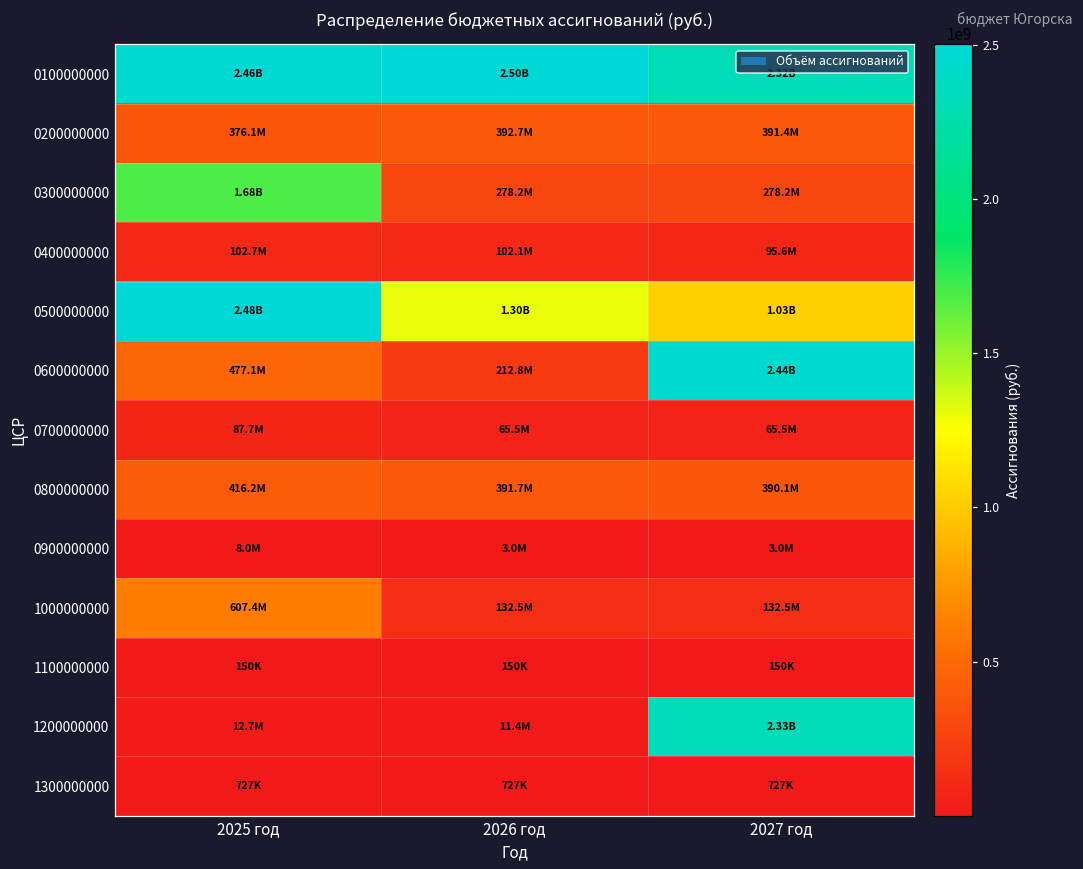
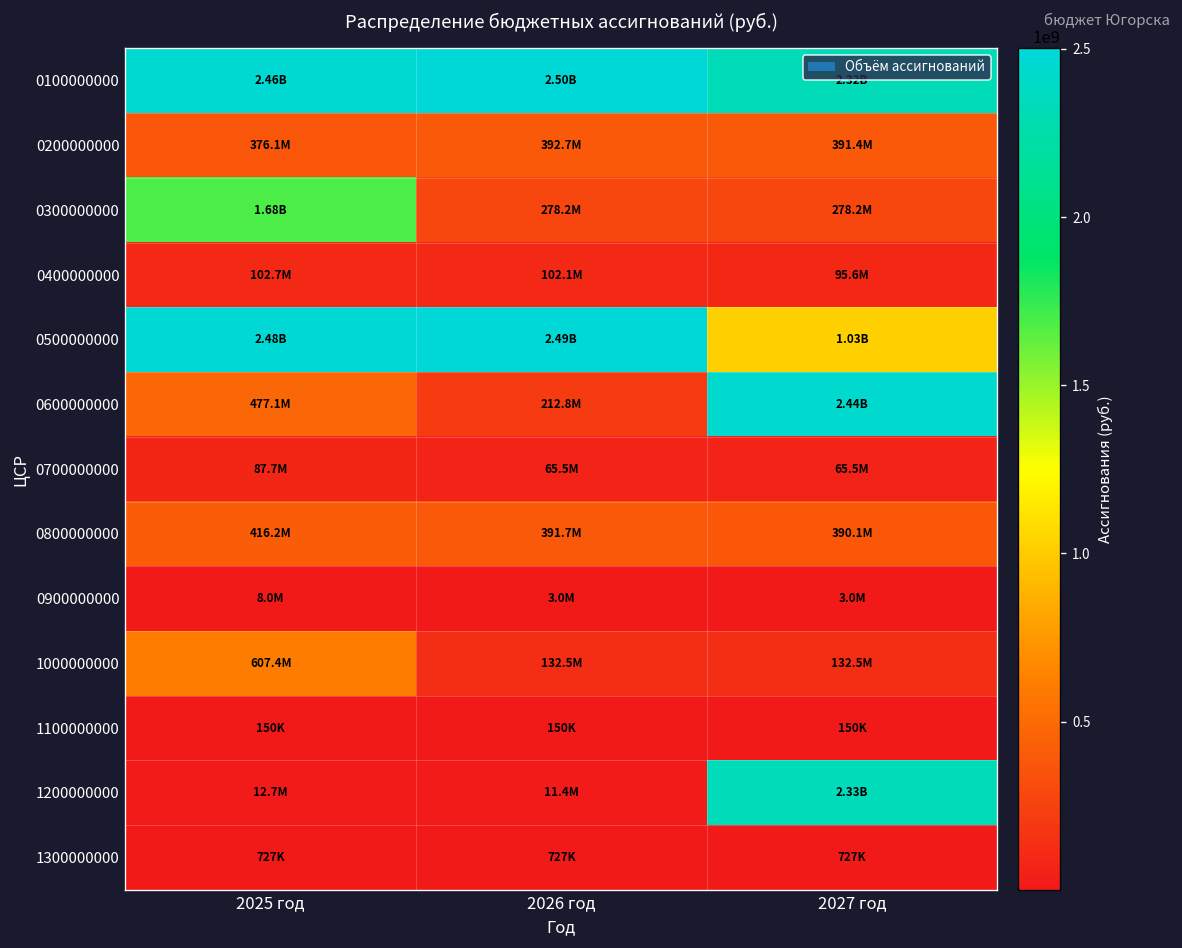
0500000000, 2026 год: 1.30B -> 2.49B
